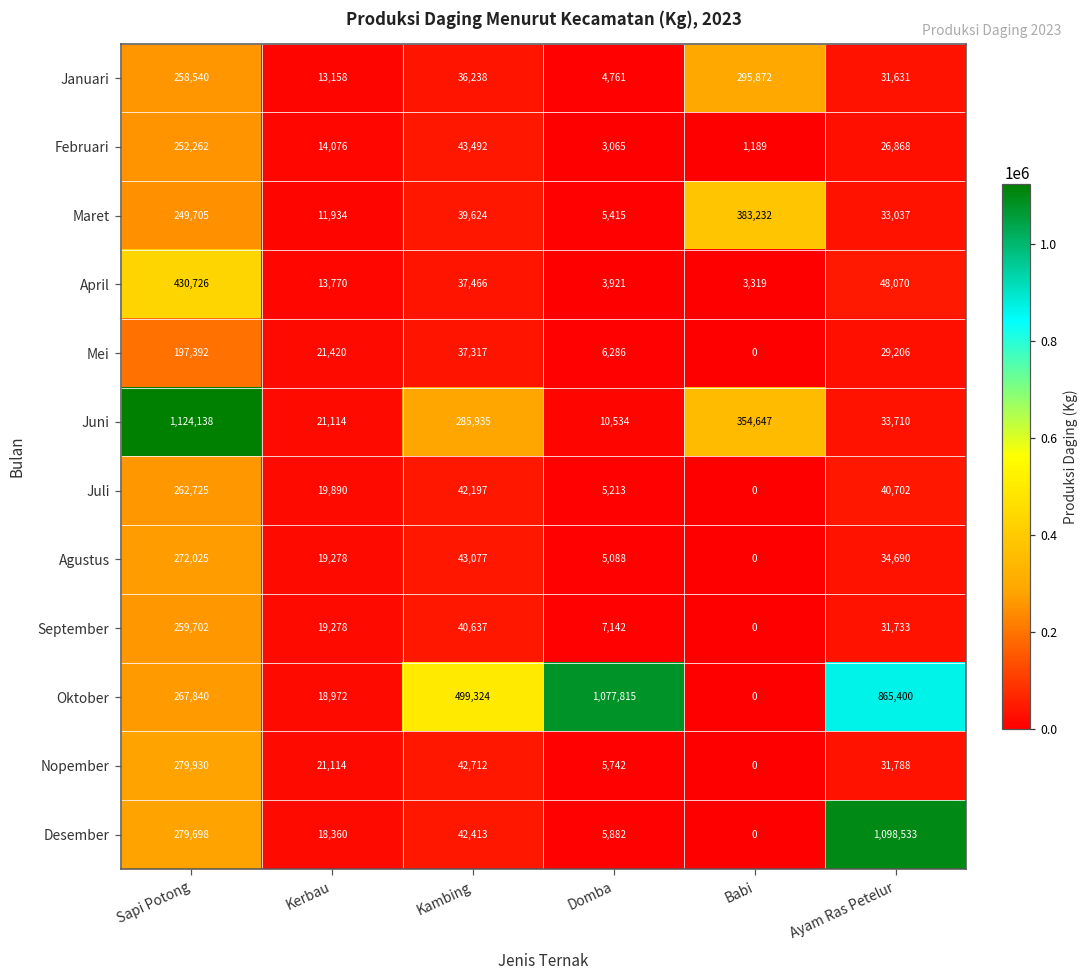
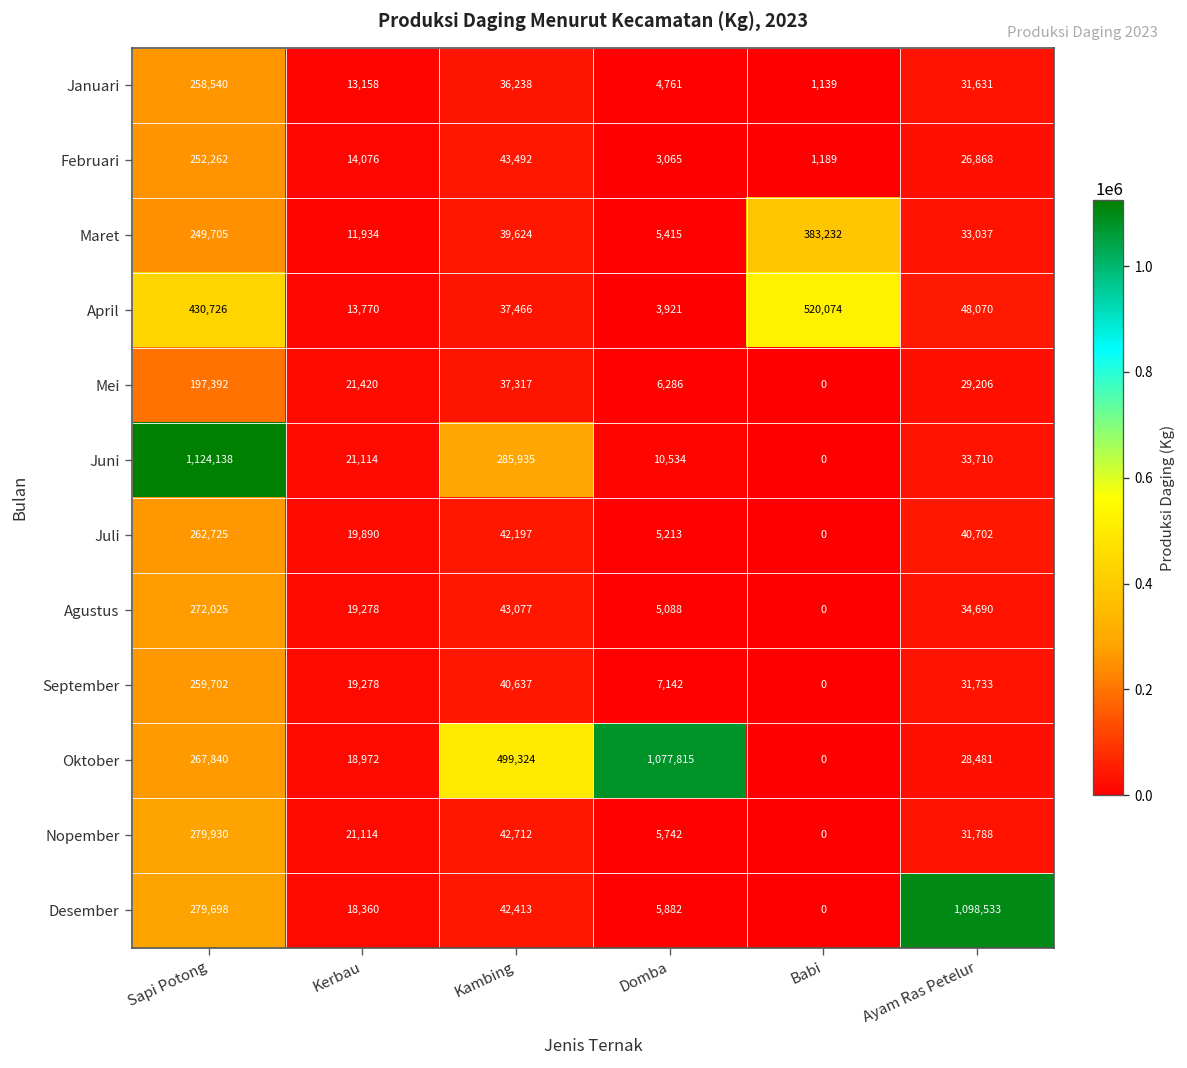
Januari, Babi: 295,872 -> 1,139
April, Babi: 3,319 -> 520,074
Juni, Babi: 354,647 -> 0
Oktober, Ayam Ras Petelur: 865,400 -> 28,481
